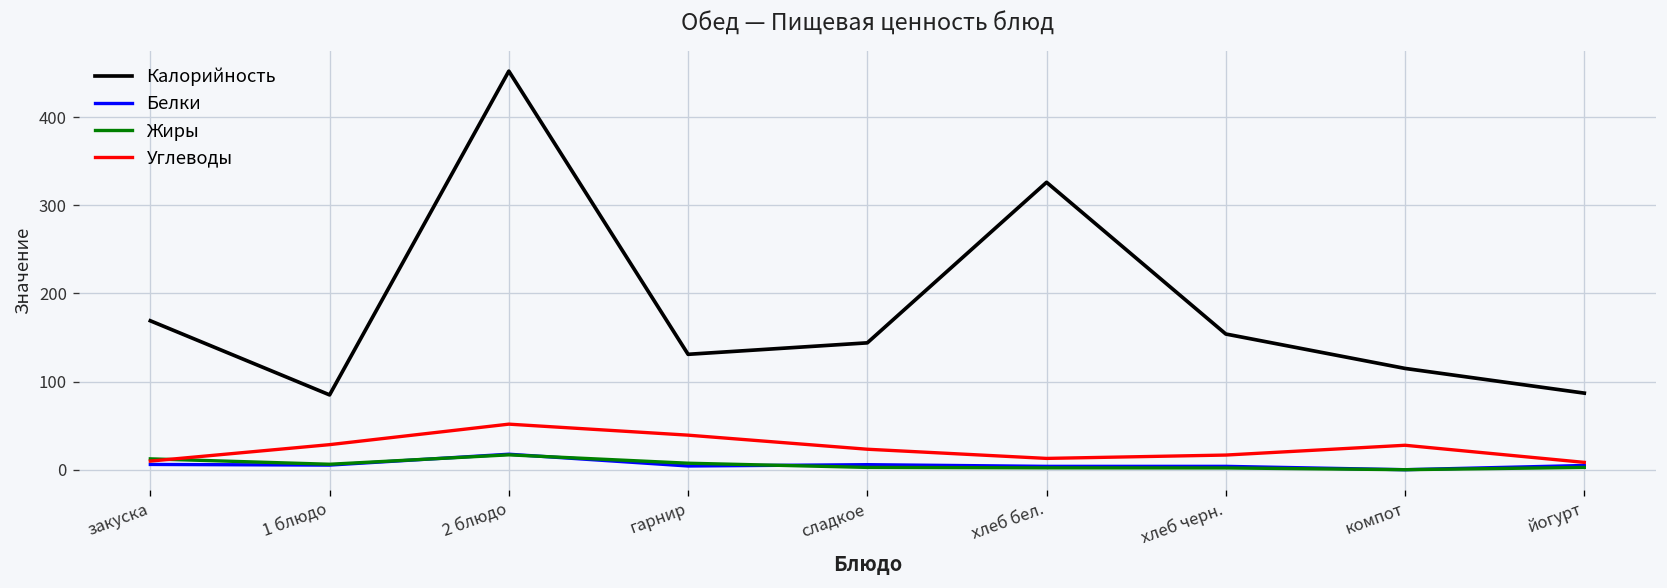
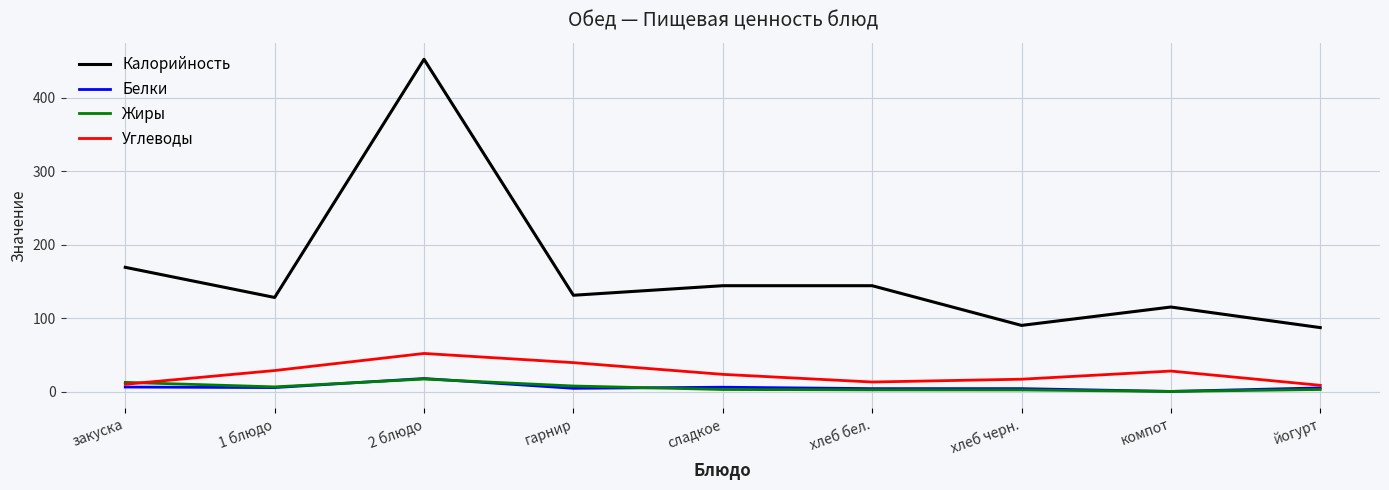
Калорийность, 1 блюдо: 90 -> 130
Калорийность, хлеб бел.: 330 -> 140
Калорийность, хлеб черн.: 150 -> 90
